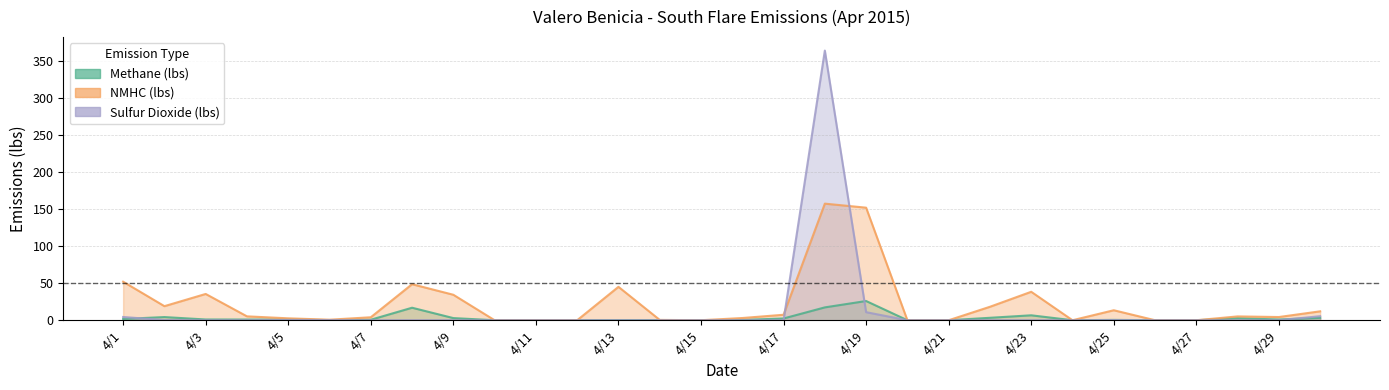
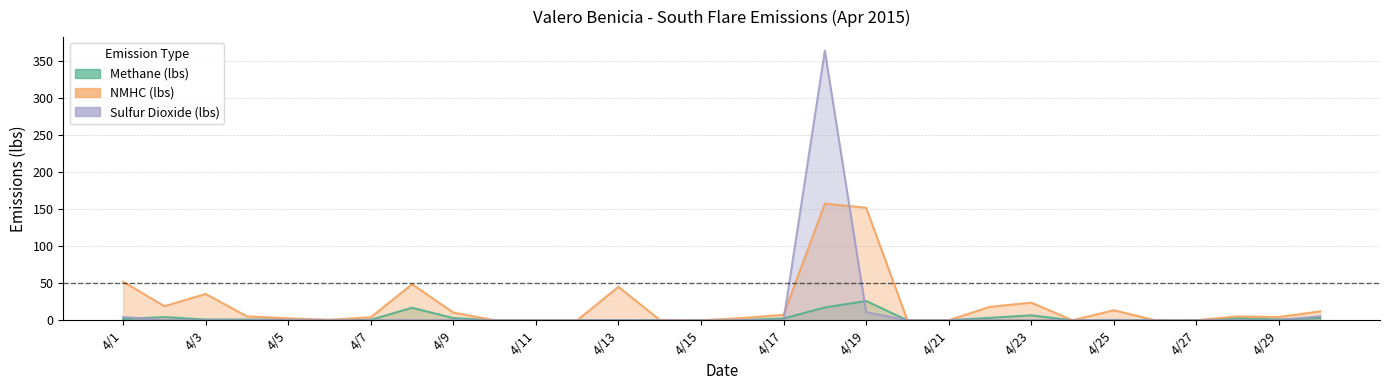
NMHC (lbs), 4/9: 30 -> 10
NMHC (lbs), 4/23: 40 -> 20
